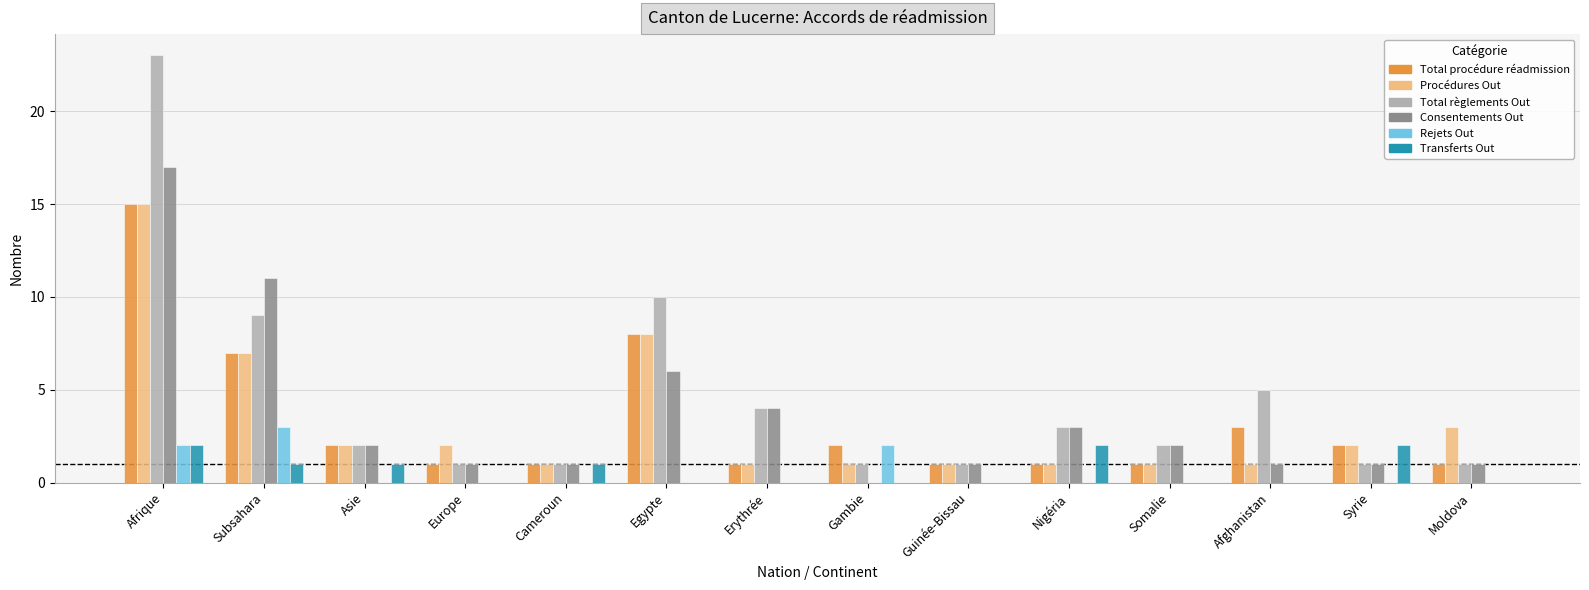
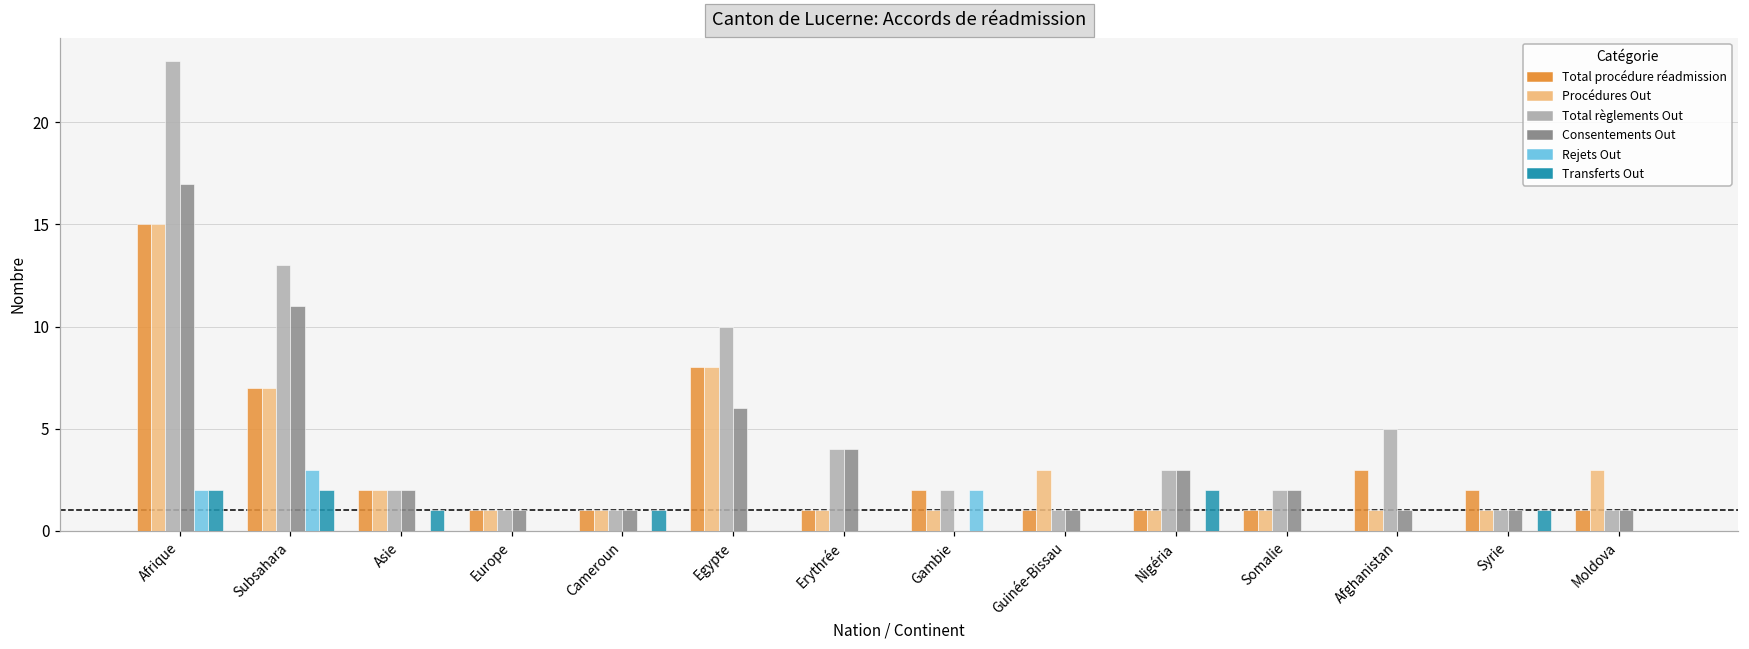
Total règlements Out, Subsahara: 9 -> 13
Transferts Out, Subsahara: 1 -> 2
Procédures Out, Europe: 2 -> 1
Total règlements Out, Gambie: 1 -> 2
Procédures Out, Guinée-Bissau: 1 -> 3
Procédures Out, Syrie: 2 -> 1
Transferts Out, Syrie: 2 -> 1
